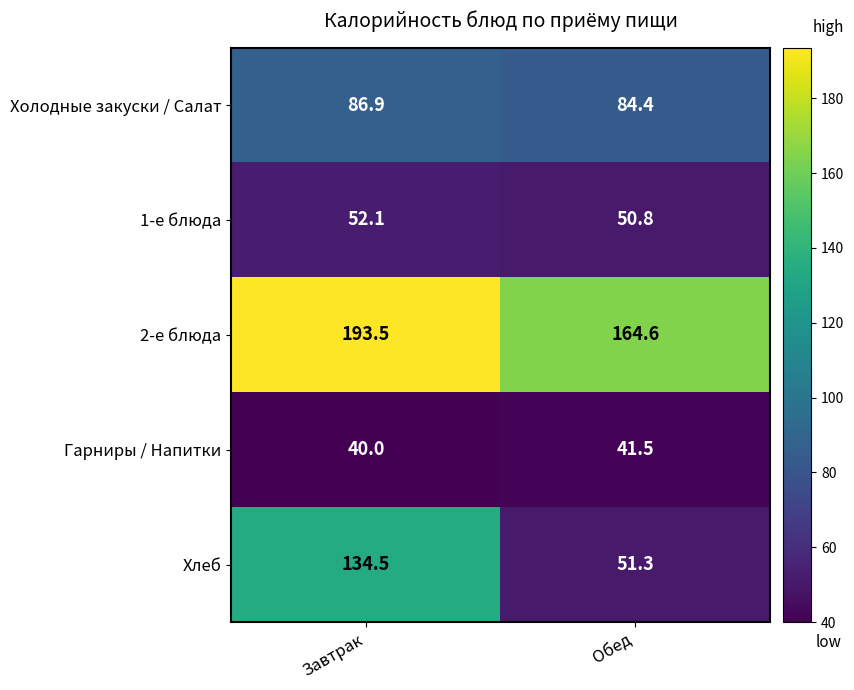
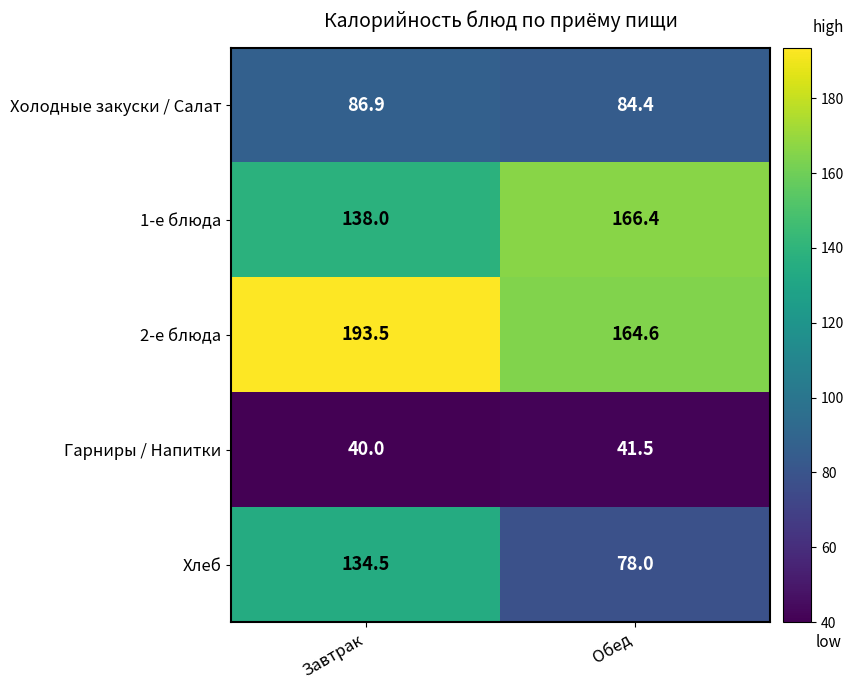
1-е блюда, Завтрак: 52.1 -> 138.0
1-е блюда, Обед: 50.8 -> 166.4
Хлеб, Обед: 51.3 -> 78.0
